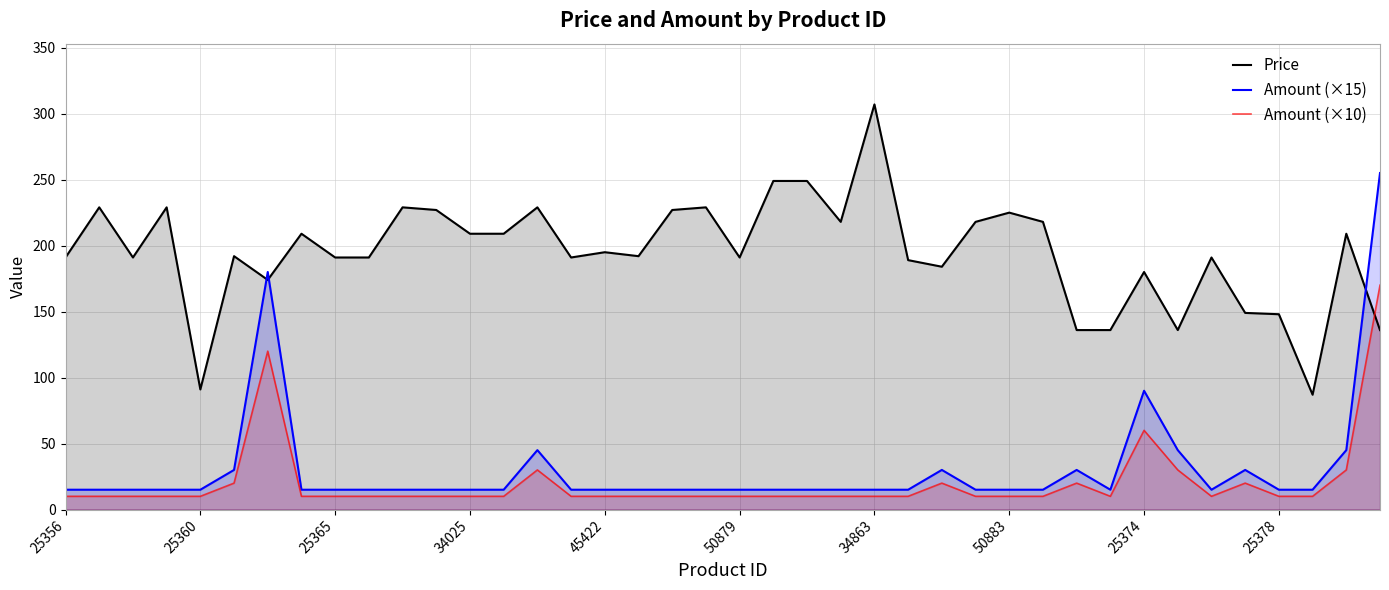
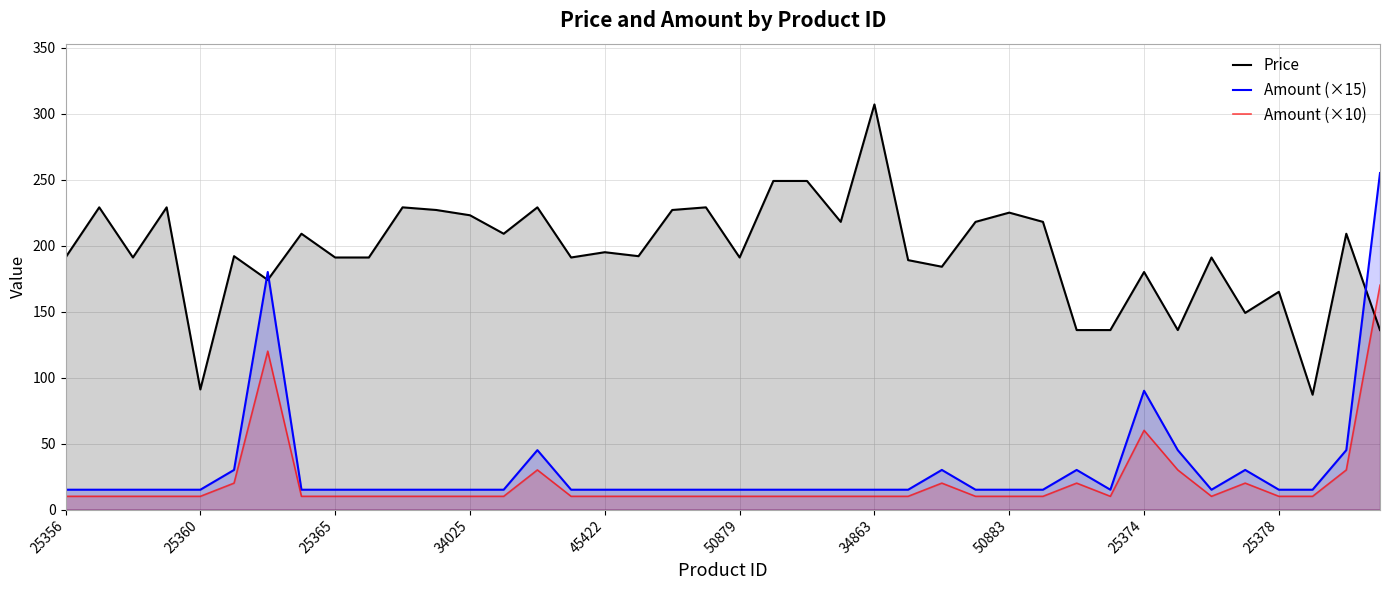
Price, 34025: 209 -> 223
Price, 25378: 148 -> 165
